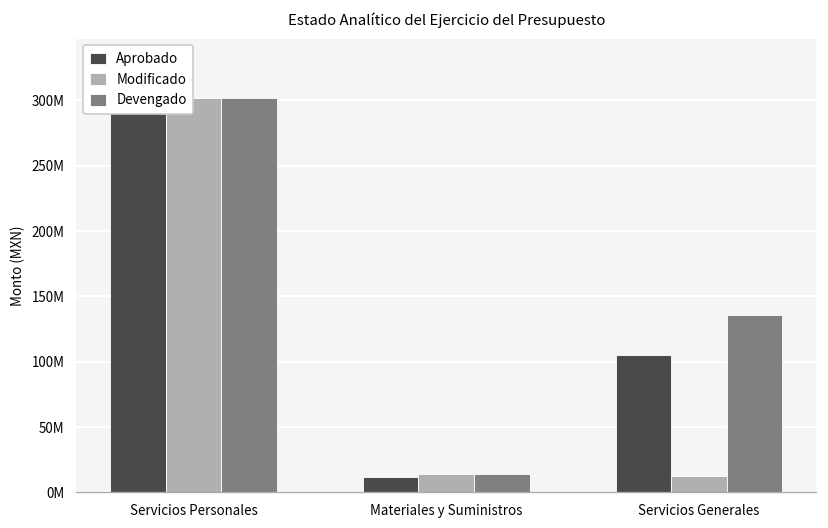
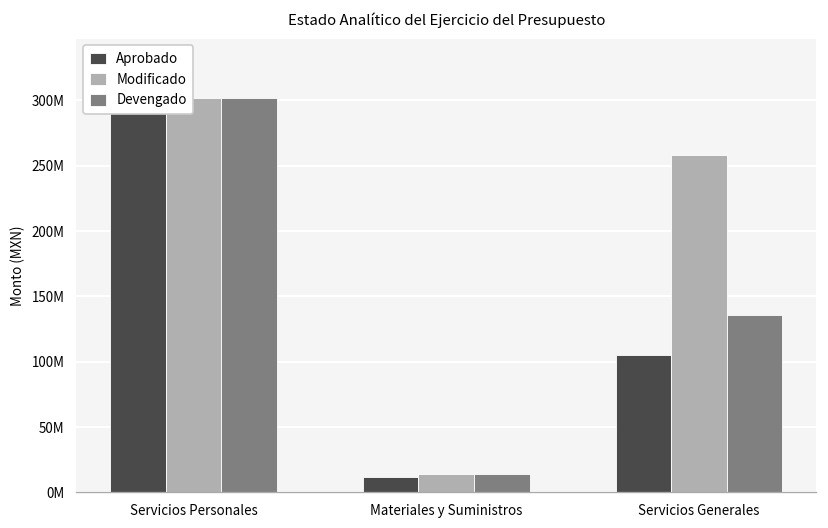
Modificado, Servicios Generales: 13000000 -> 258000000
